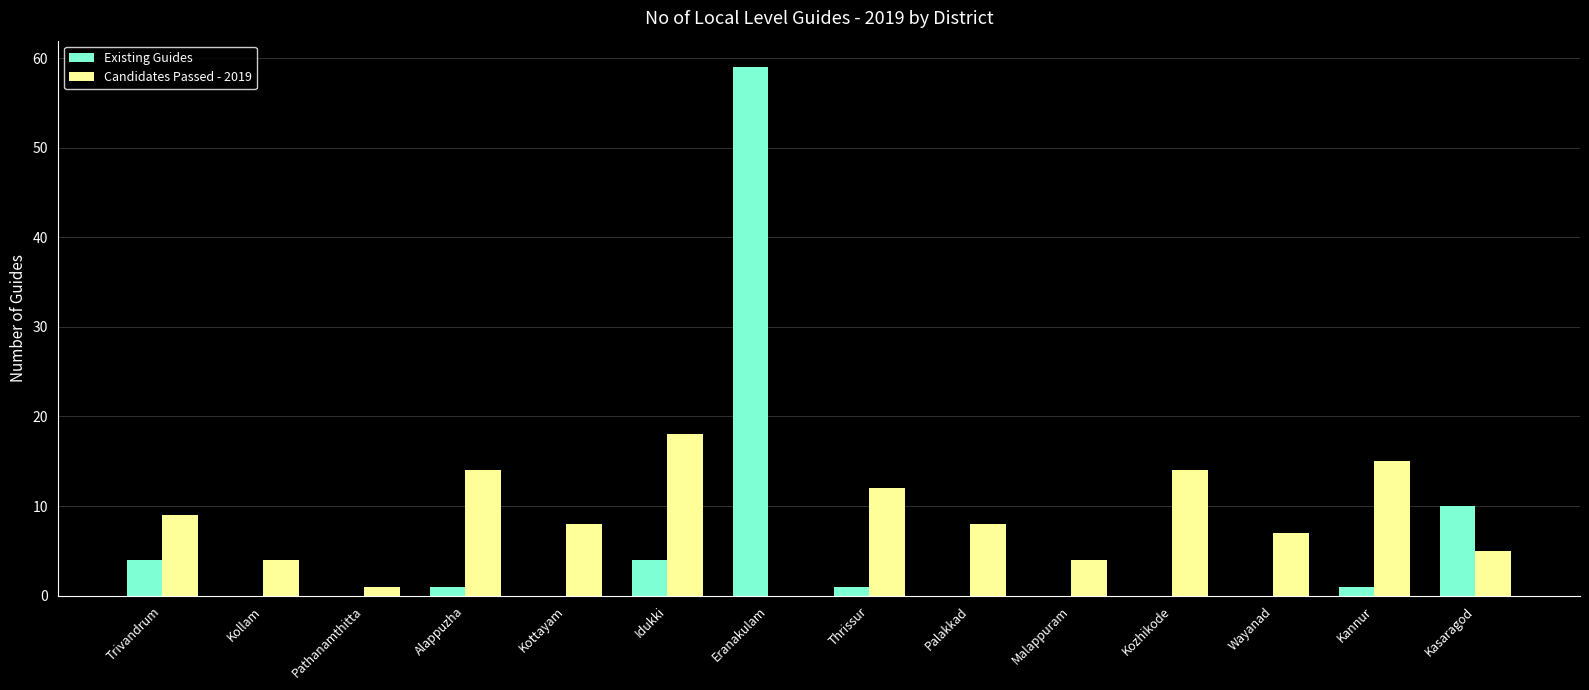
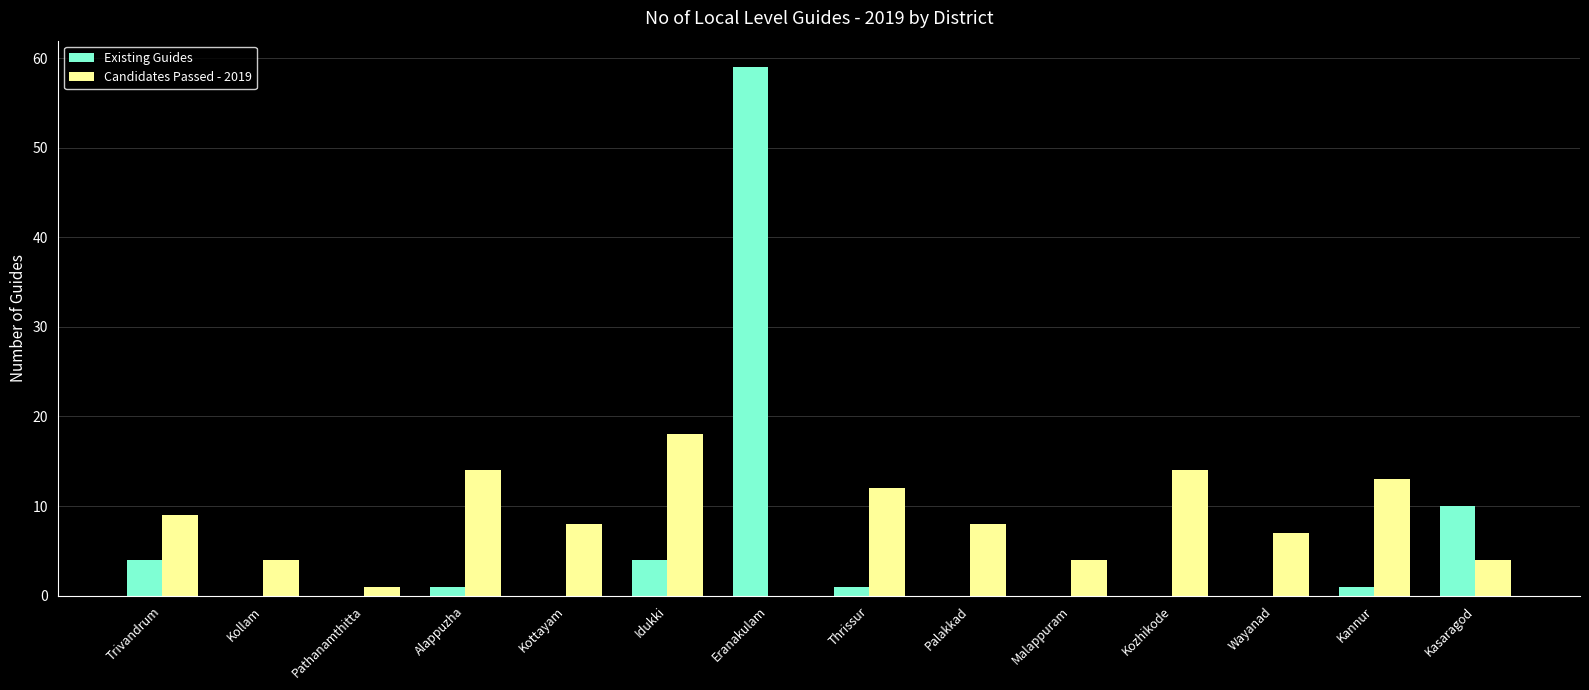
Candidates Passed - 2019, Kannur: 15 -> 13
Candidates Passed - 2019, Kasaragod: 5 -> 4
